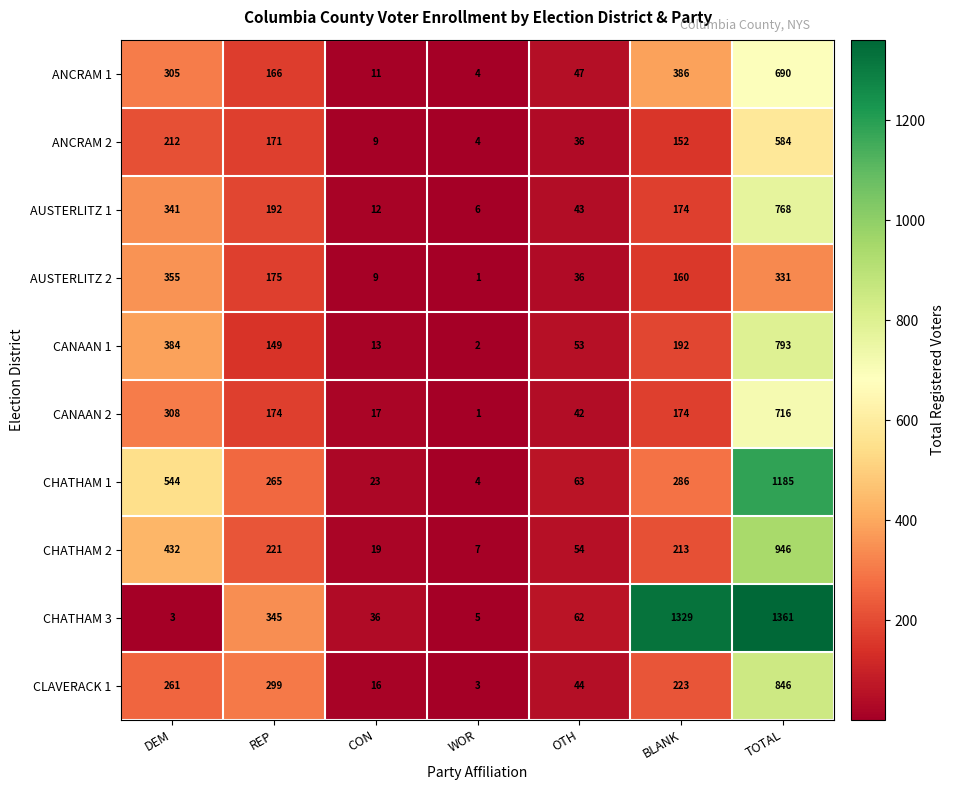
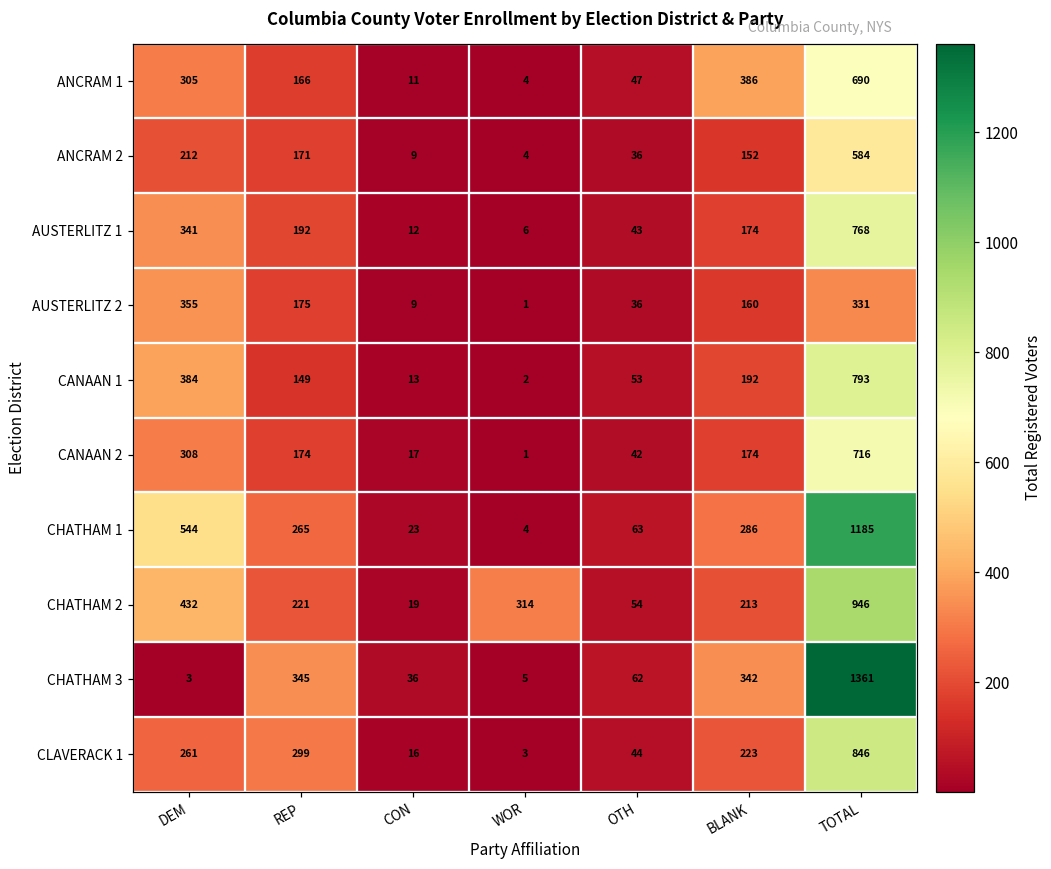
CHATHAM 2, WOR: 7 -> 314
CHATHAM 3, BLANK: 1329 -> 342
